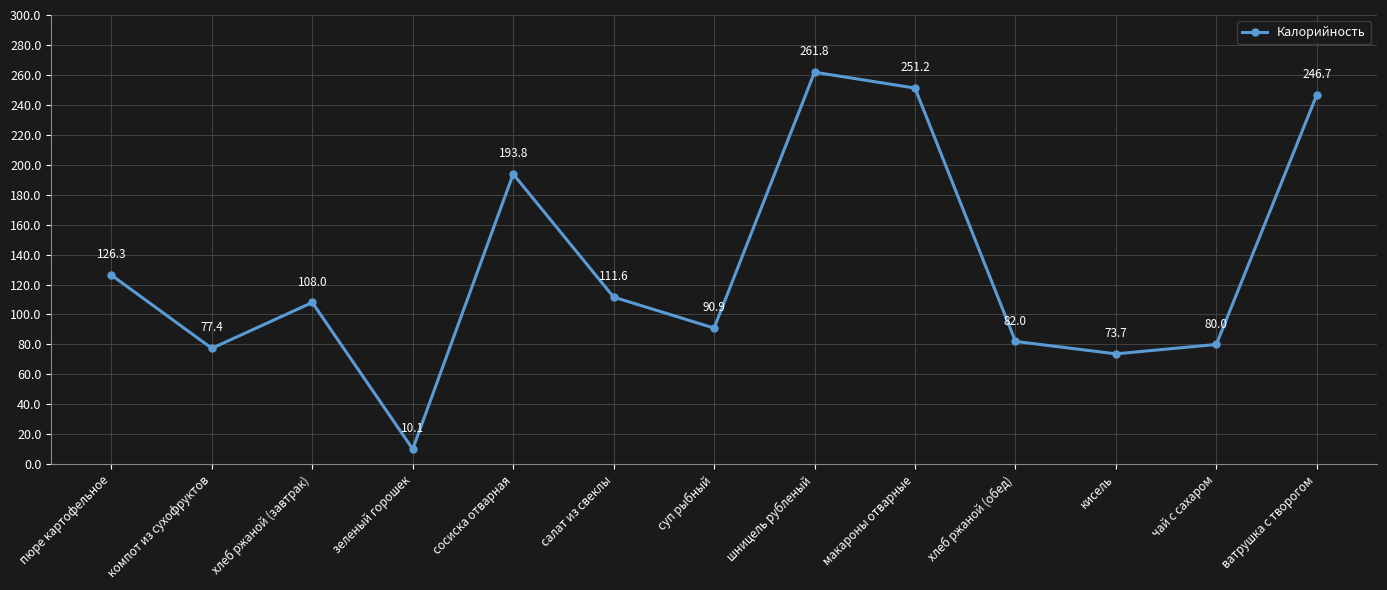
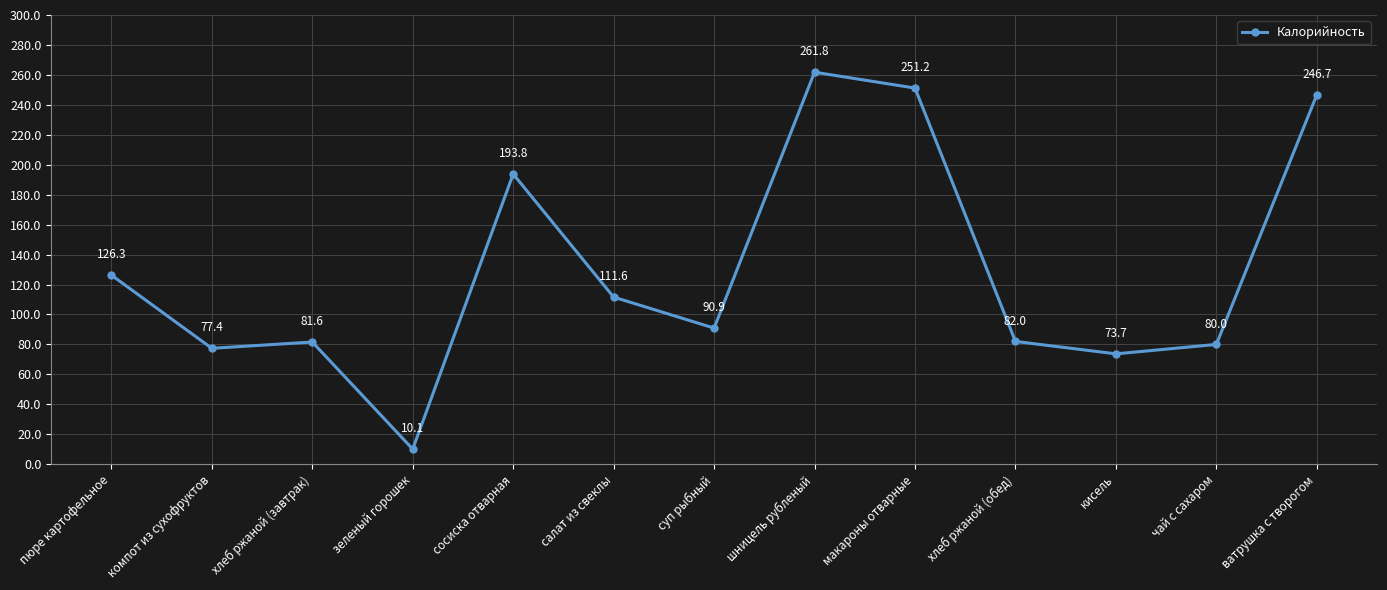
хлеб ржаной (завтрак): 108.0 -> 81.6
